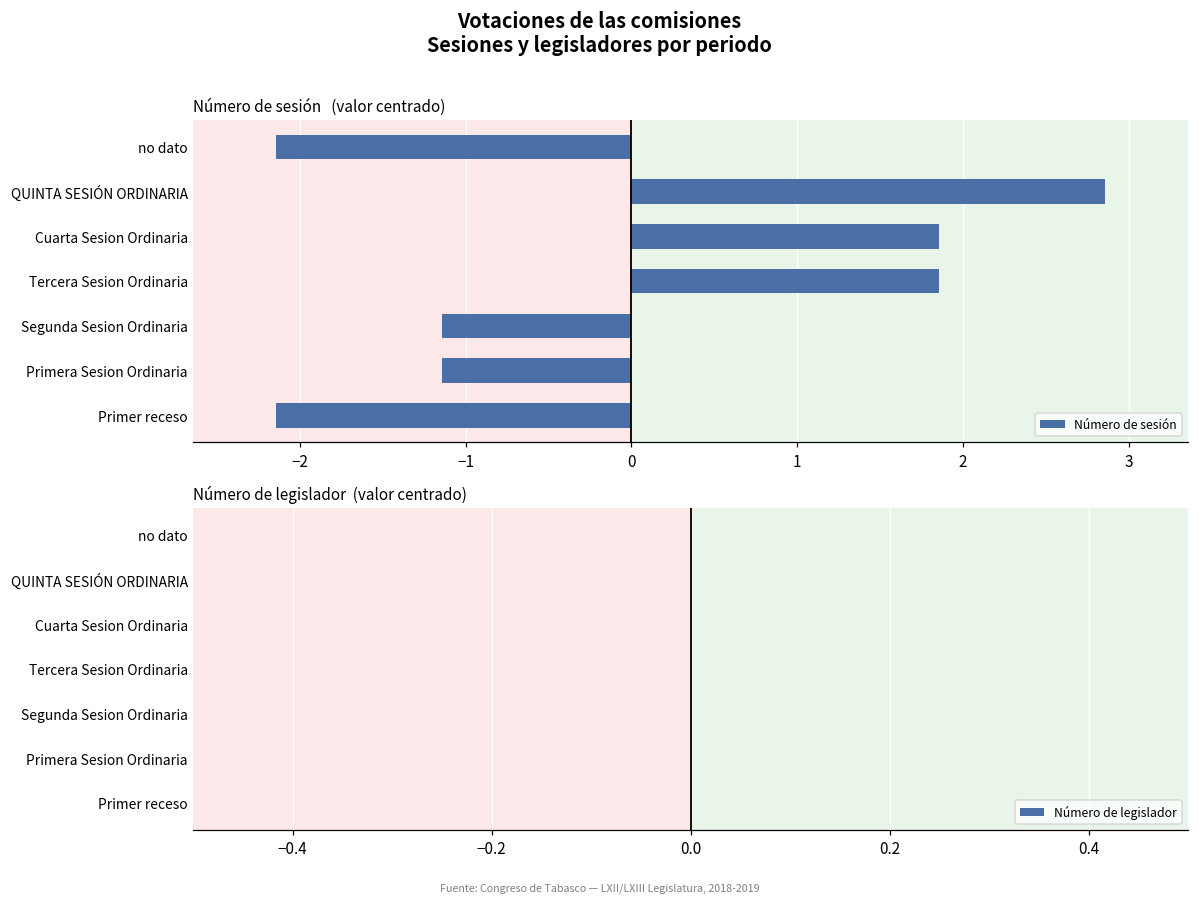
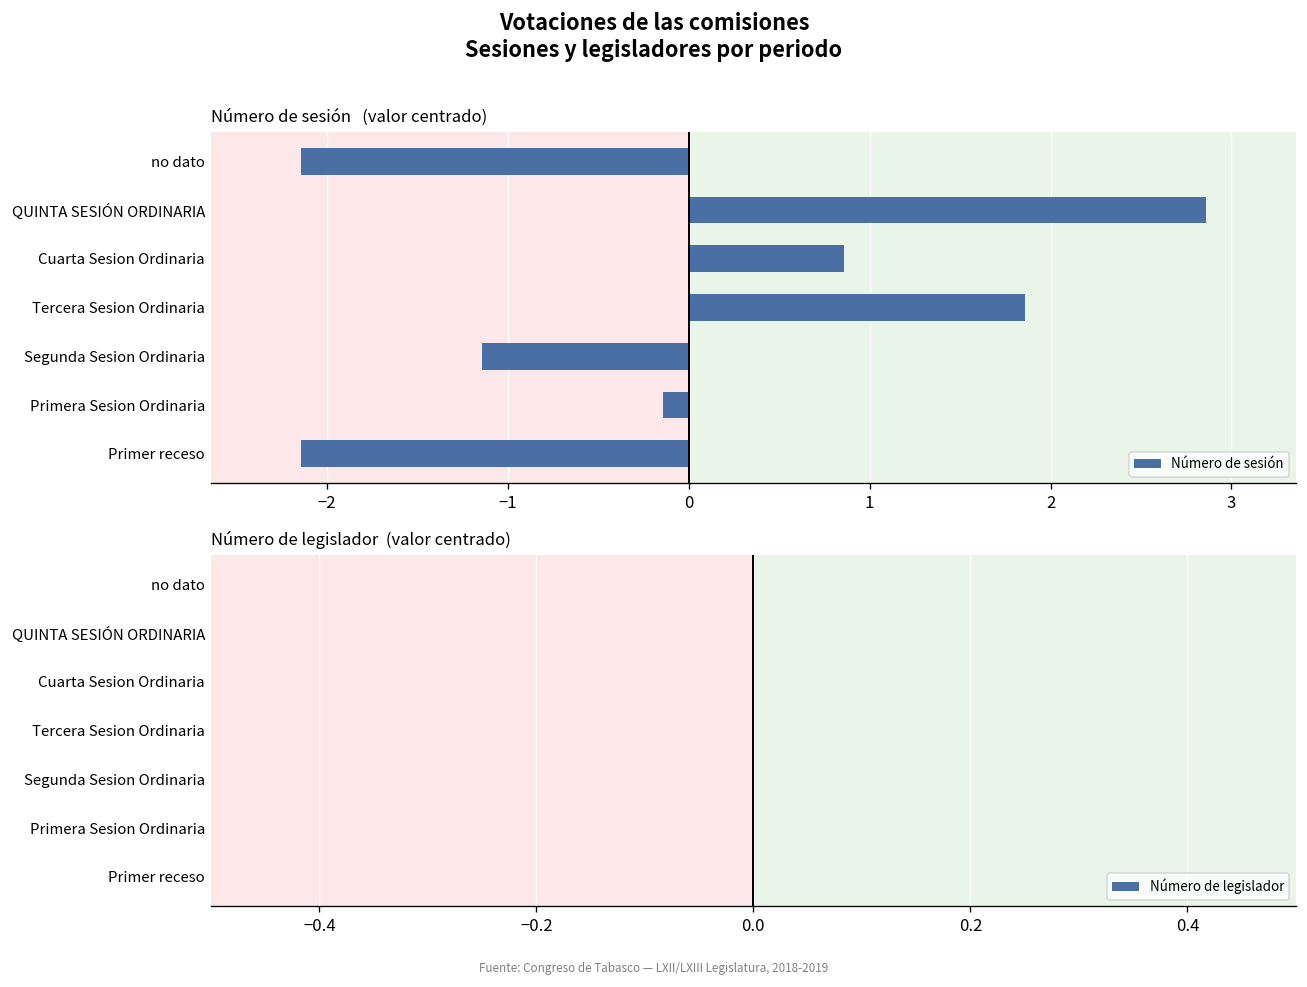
Número de sesión (valor centrado), Cuarta Sesion Ordinaria: 1.86 -> 0.86
Número de sesión (valor centrado), Primera Sesion Ordinaria: -1.14 -> -0.14
